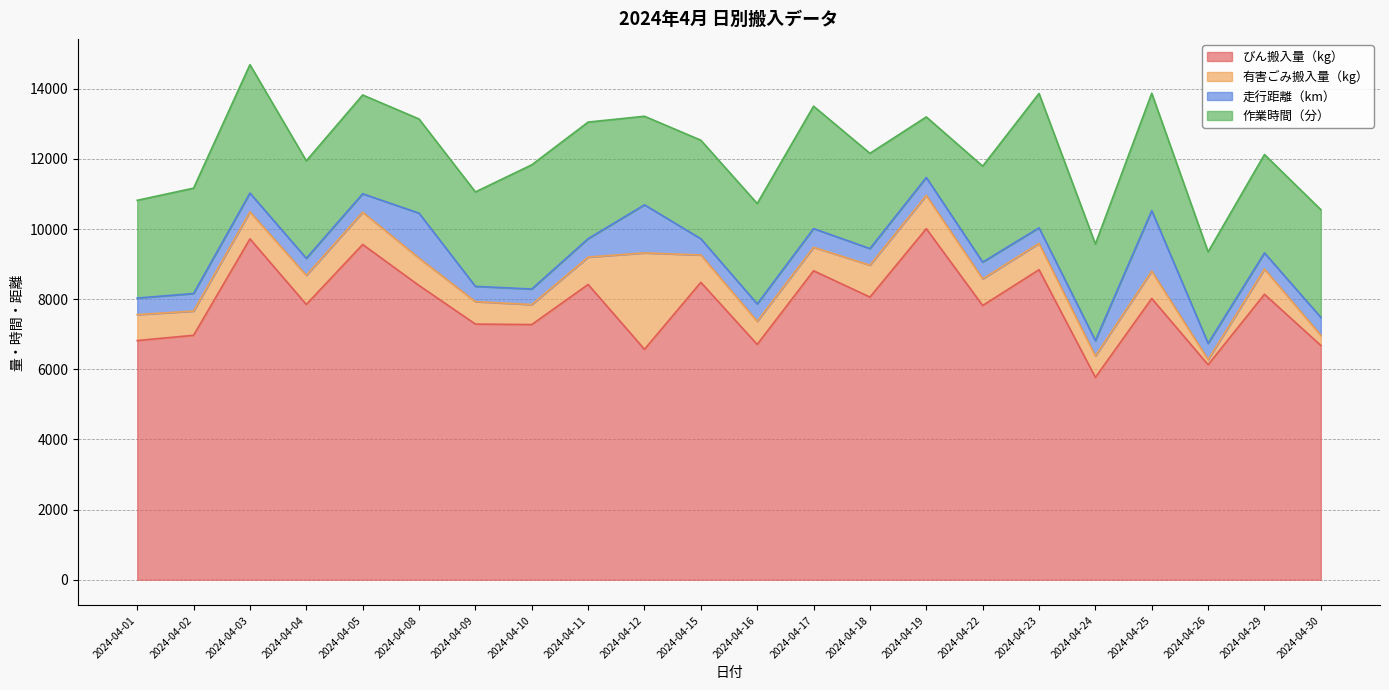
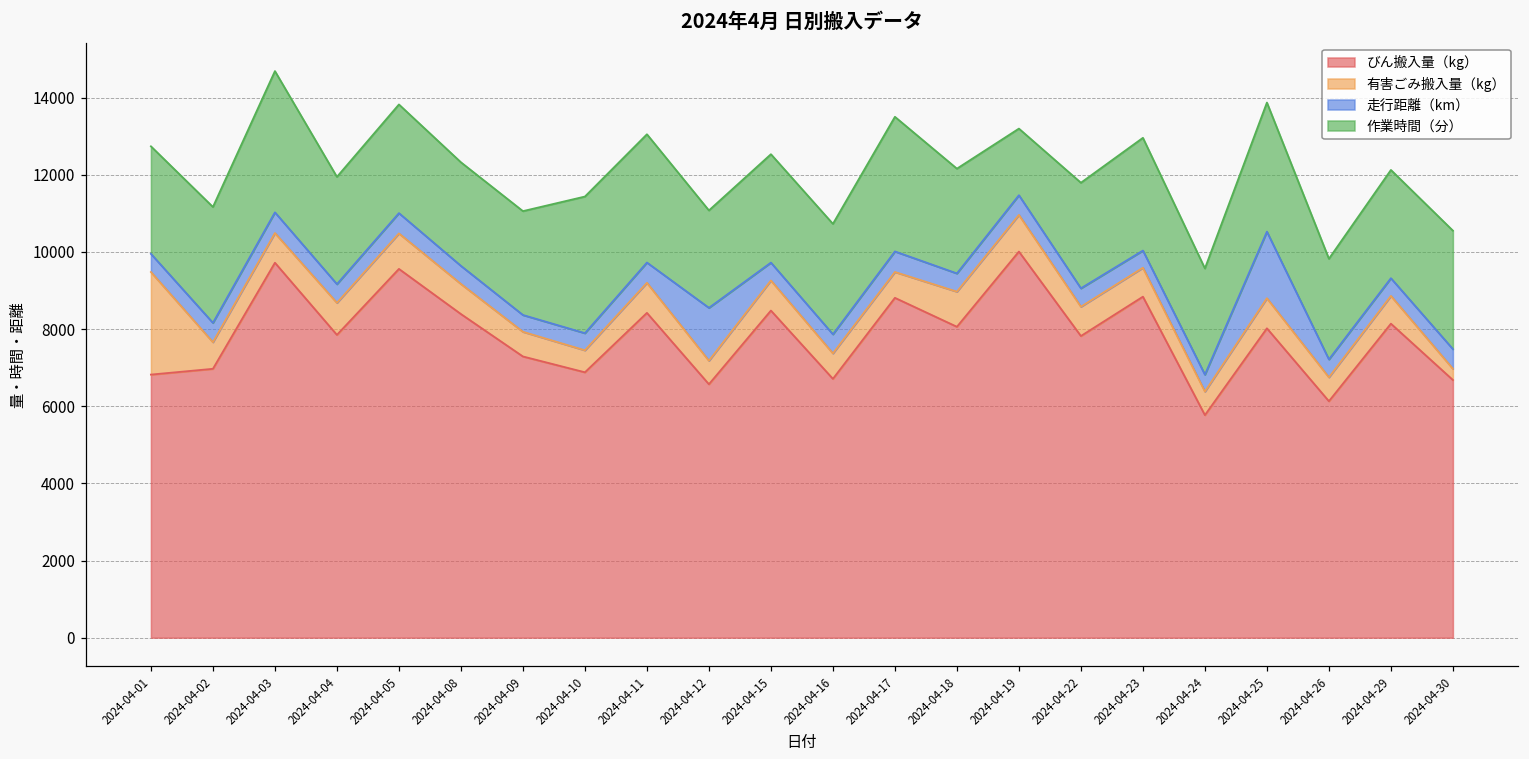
有害ごみ搬入量（kg）, 2024-04-01: 700 -> 2700
走行距離（km）, 2024-04-08: 1300 -> 500
びん搬入量（kg）, 2024-04-10: 7300 -> 6900
有害ごみ搬入量（kg）, 2024-04-12: 2800 -> 600
作業時間（分）, 2024-04-23: 3800 -> 2900
有害ごみ搬入量（kg）, 2024-04-26: 100 -> 600
